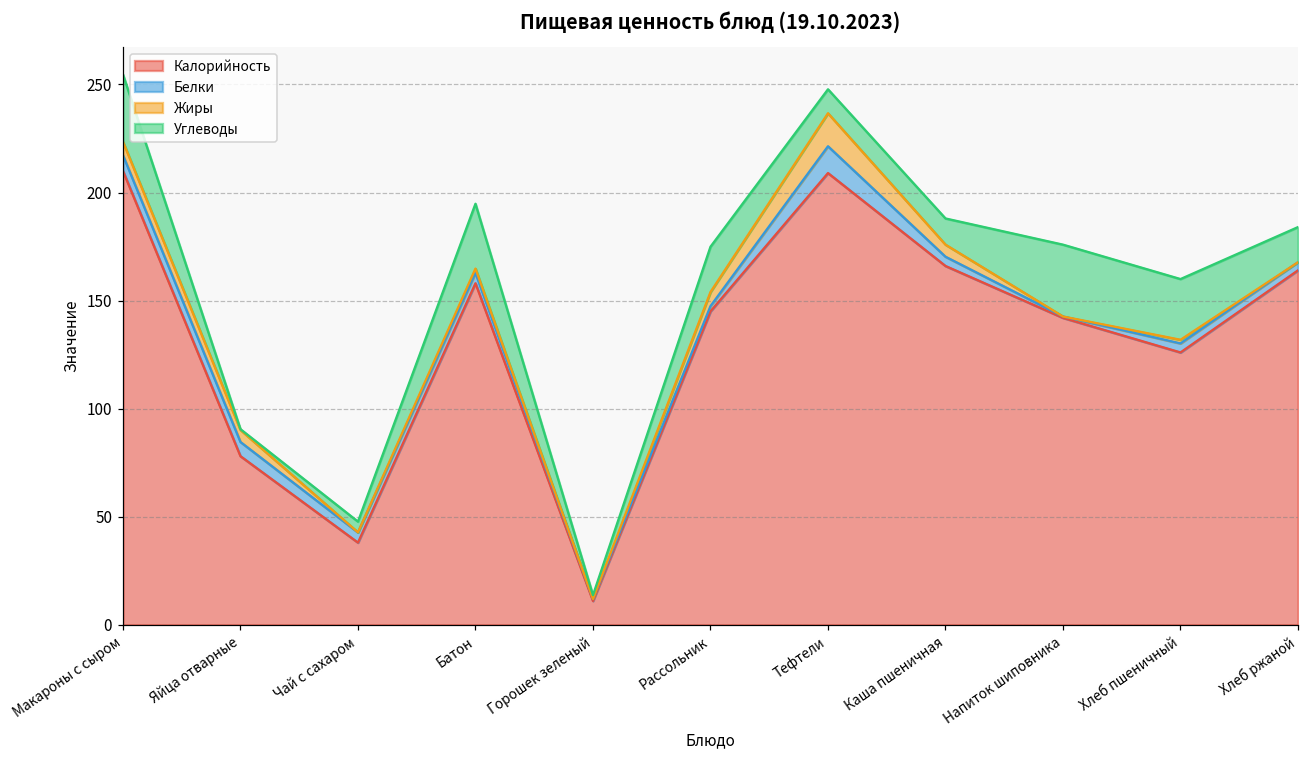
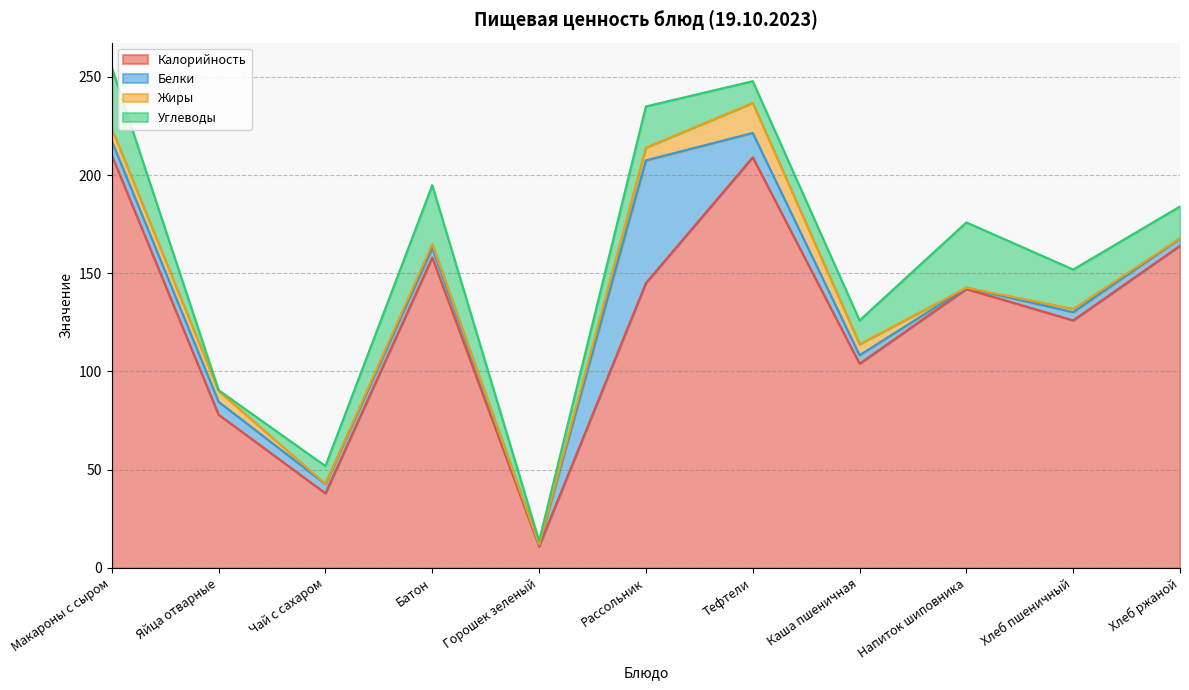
Углеводы, Чай с сахаром: 5 -> 9
Белки, Рассольник: 2 -> 62
Калорийность, Каша пшеничная: 166 -> 104
Углеводы, Хлеб пшеничный: 28 -> 20
